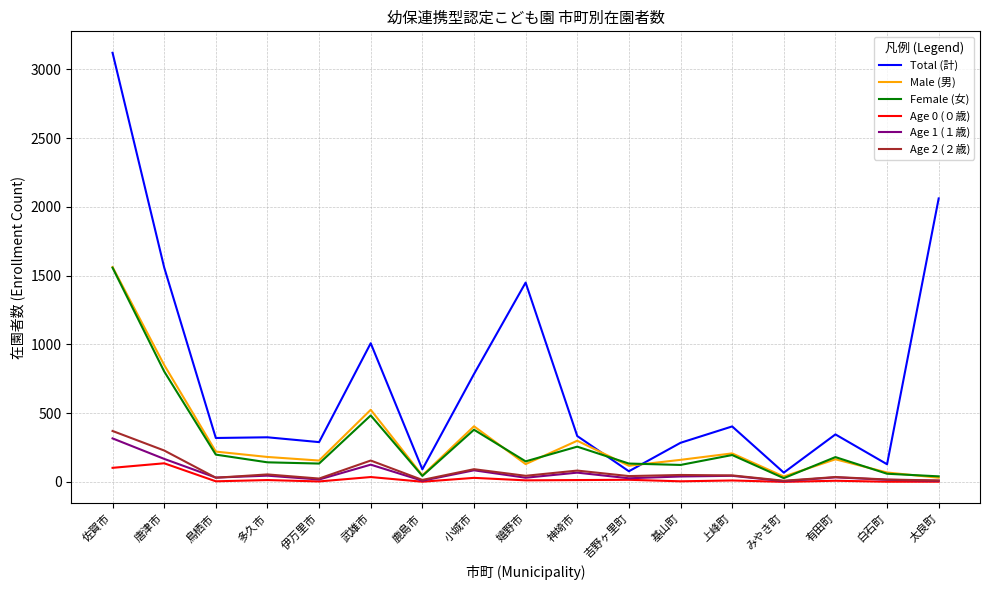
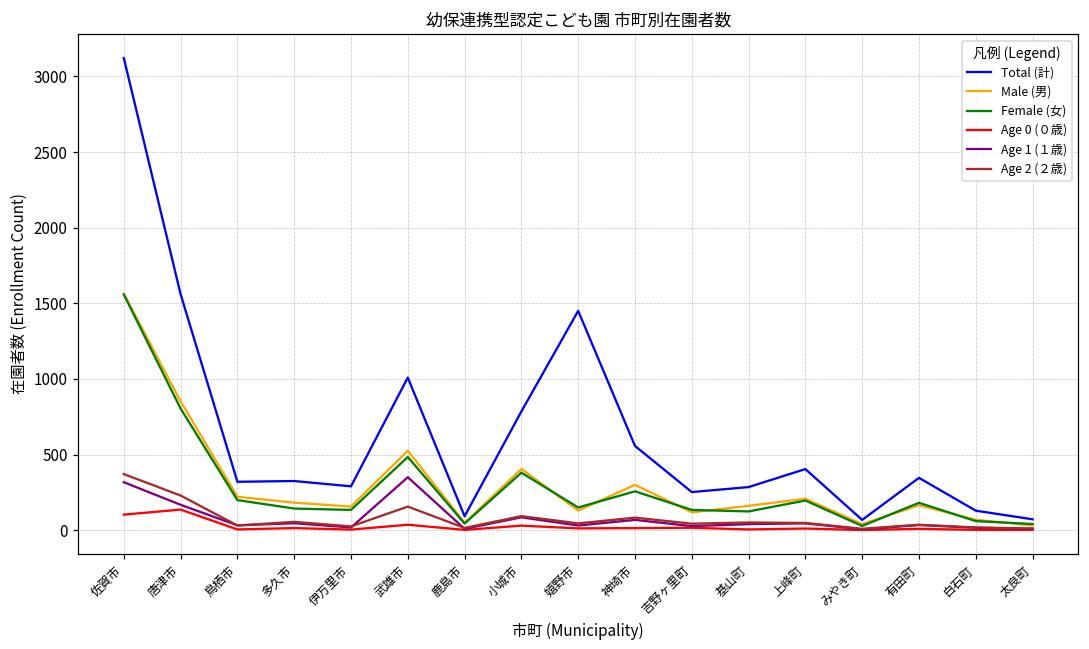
Age 1 (１歳), 武雄市: 130 -> 350
Total (計), 神埼市: 330 -> 560
Total (計), 吉野ヶ里町: 80 -> 250
Total (計), 太良町: 2060 -> 70
